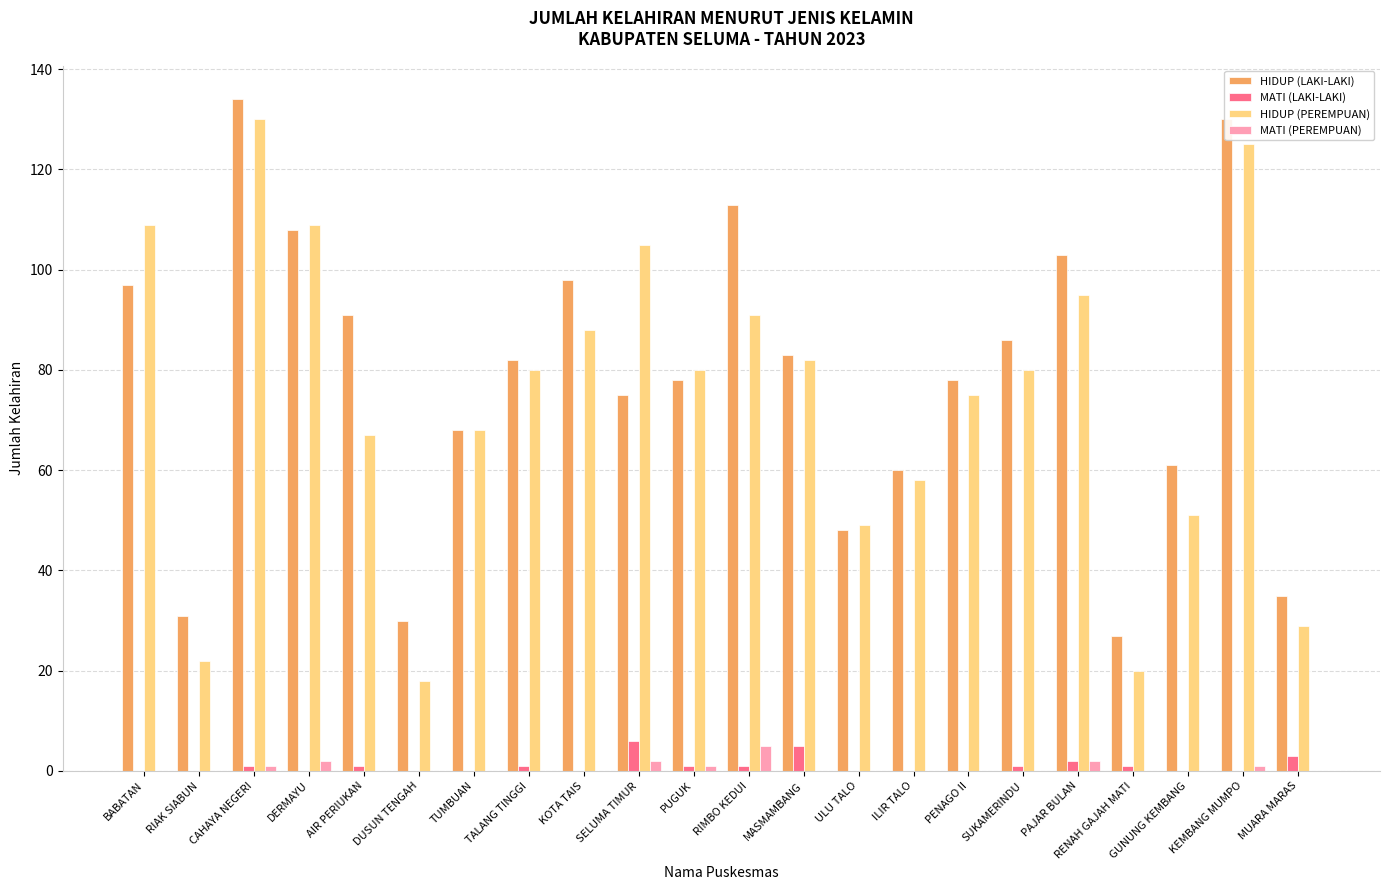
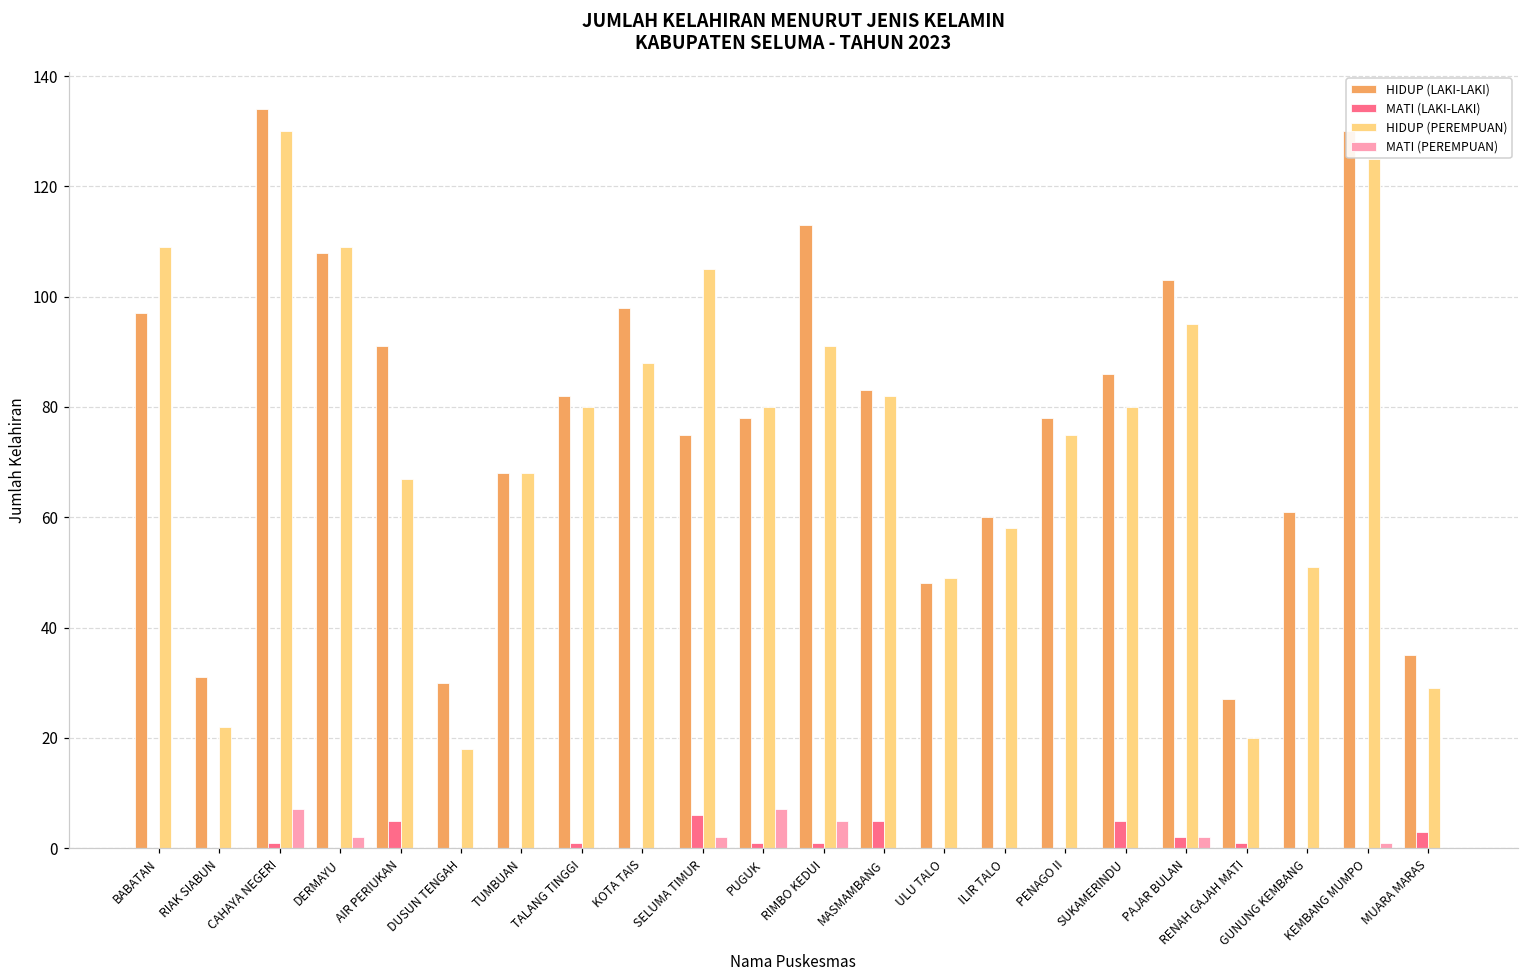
MATI (PEREMPUAN), CAHAYA NEGERI: 1 -> 7
MATI (LAKI-LAKI), AIR PERIUKAN: 1 -> 5
MATI (PEREMPUAN), PUGUK: 1 -> 7
MATI (LAKI-LAKI), SUKAMERINDU: 1 -> 5
